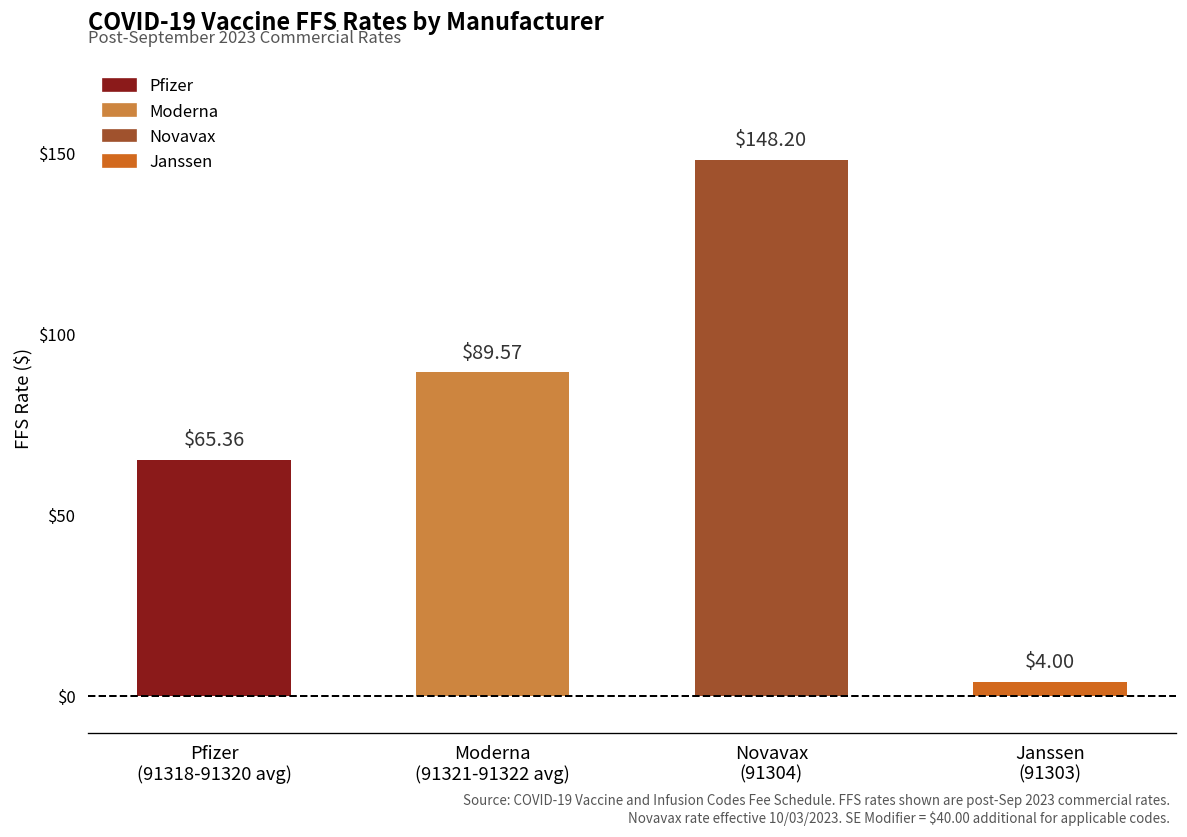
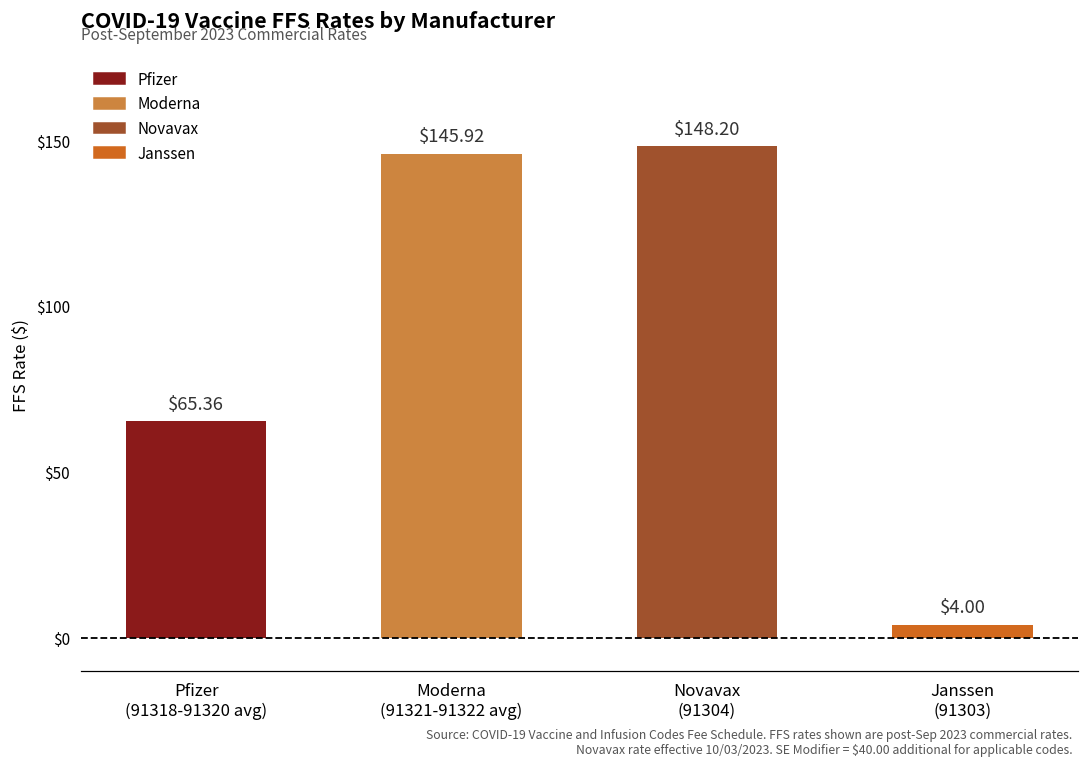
Moderna (91321-91322 avg): $89.57 -> $145.92
